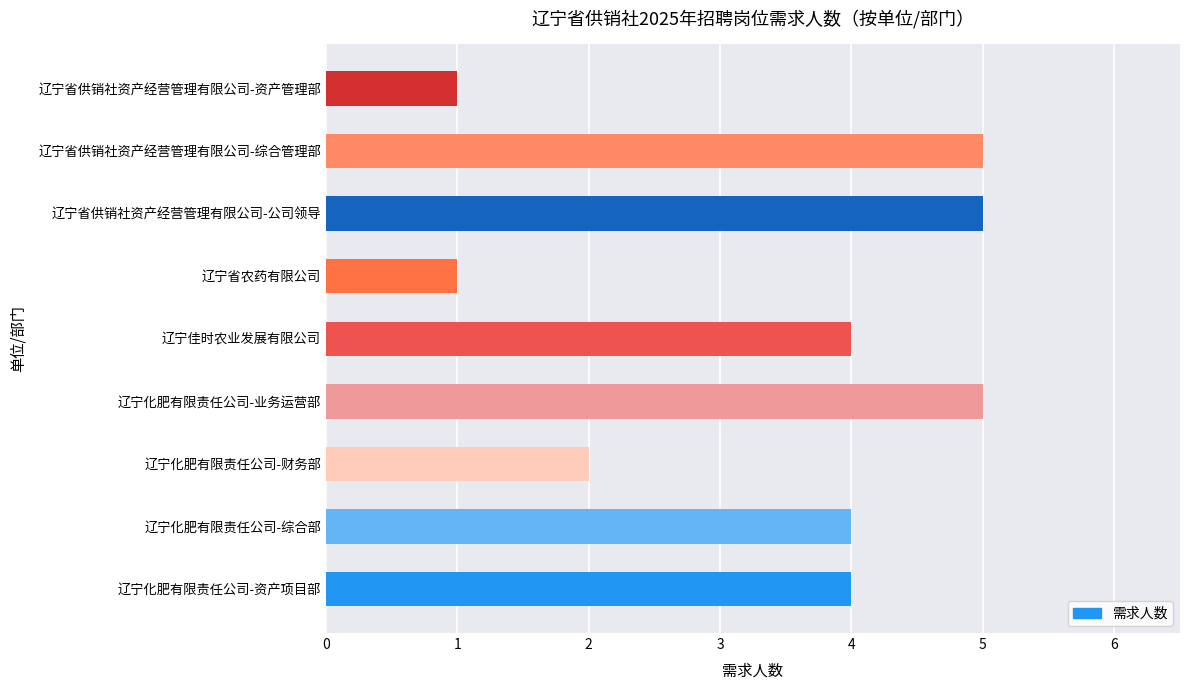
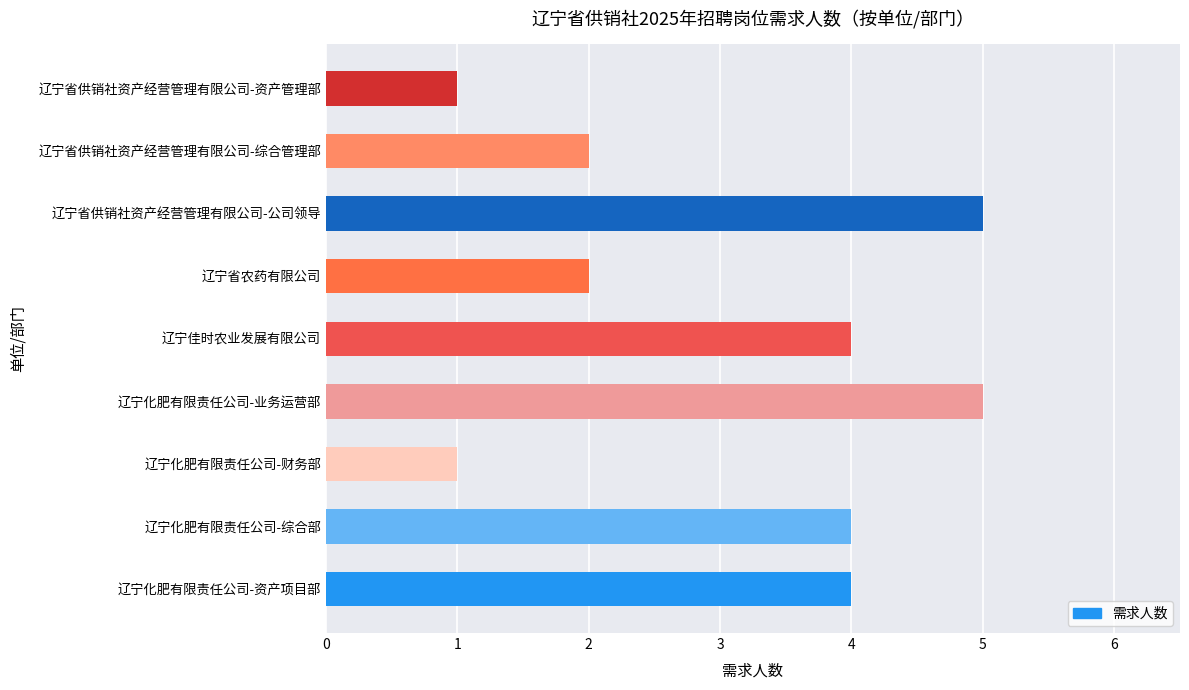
辽宁省供销社资产经营管理有限公司-综合管理部: 5 -> 2
辽宁省农药有限公司: 1 -> 2
辽宁化肥有限责任公司-财务部: 2 -> 1
